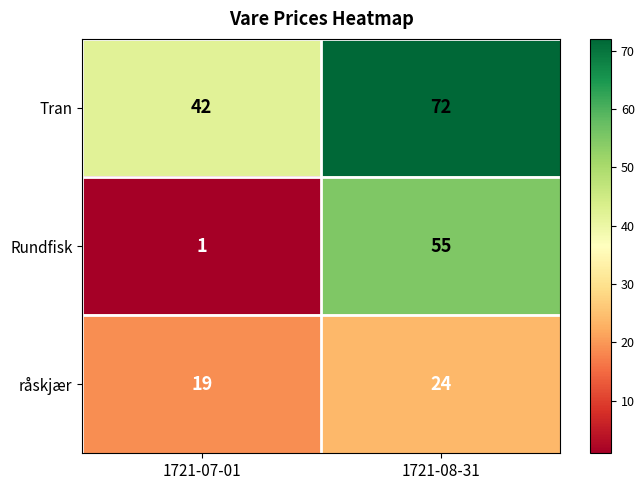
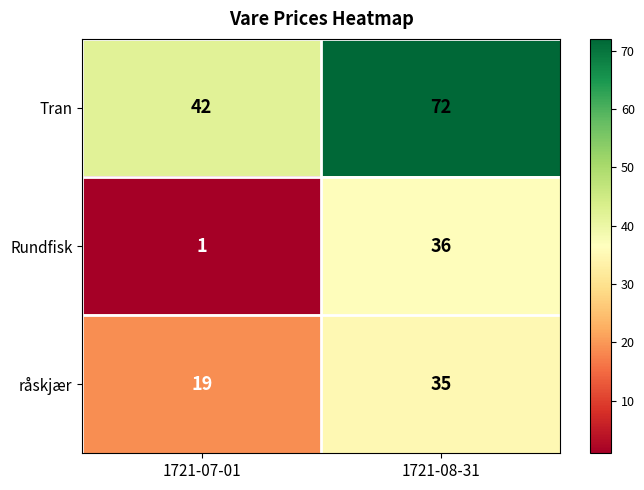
Rundfisk, 1721-08-31: 55 -> 36
råskjær, 1721-08-31: 24 -> 35
